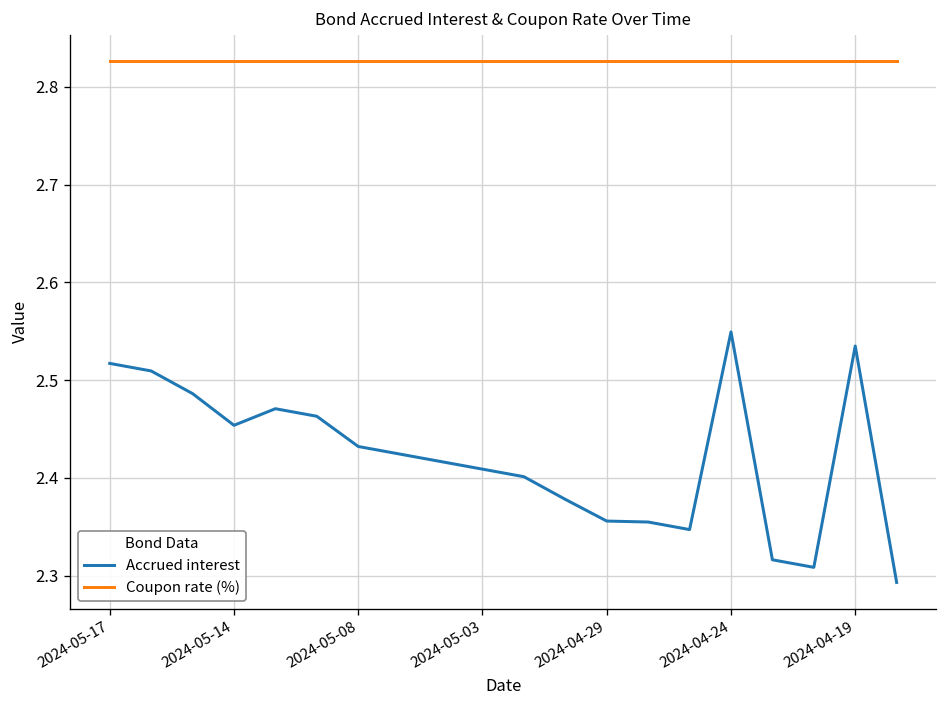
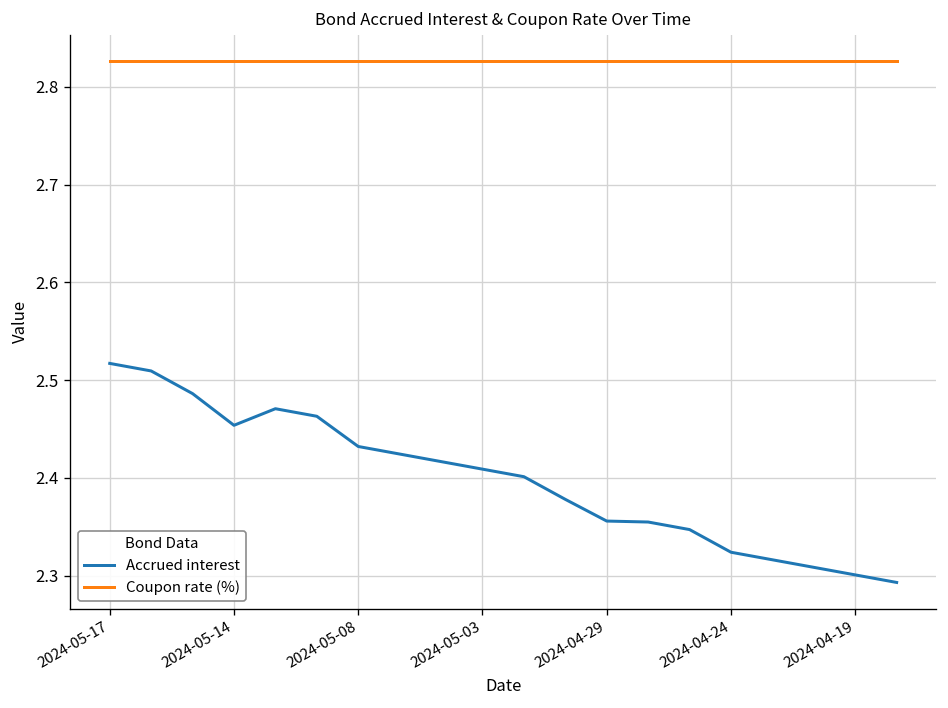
Accrued interest, 2024-04-24: 2.55 -> 2.32
Accrued interest, 2024-04-19: 2.53 -> 2.30
